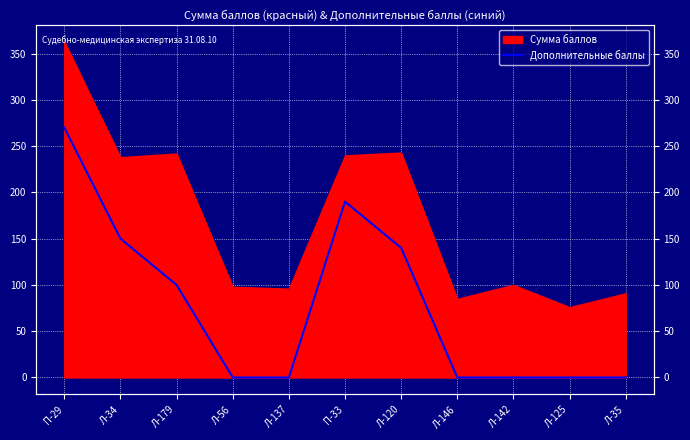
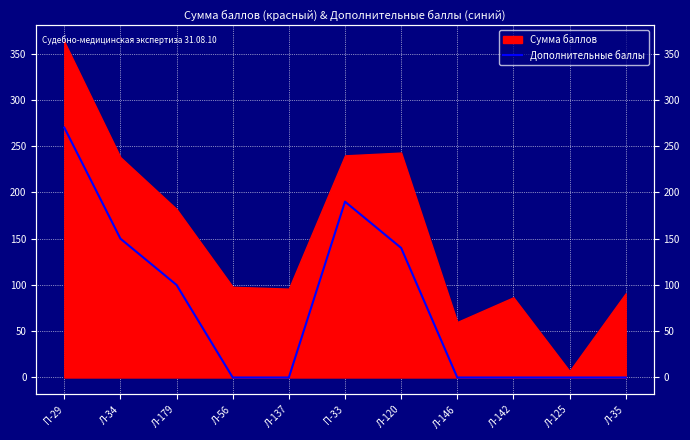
Сумма баллов, Л-179: 240 -> 180
Сумма баллов, Л-146: 90 -> 60
Сумма баллов, Л-142: 100 -> 90
Сумма баллов, Л-125: 80 -> 10
